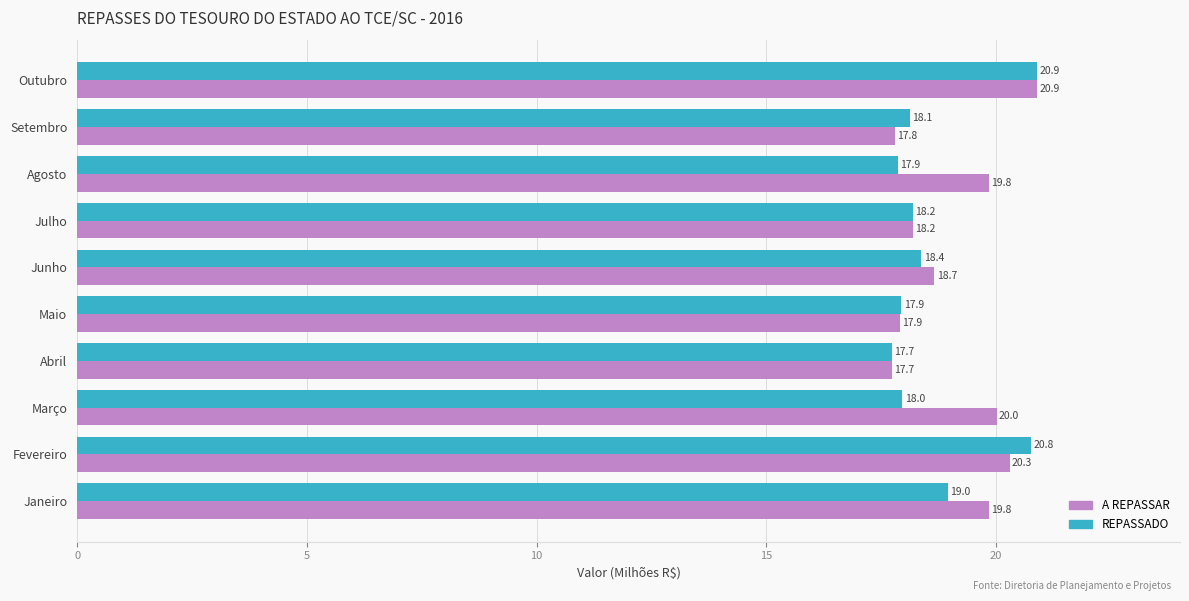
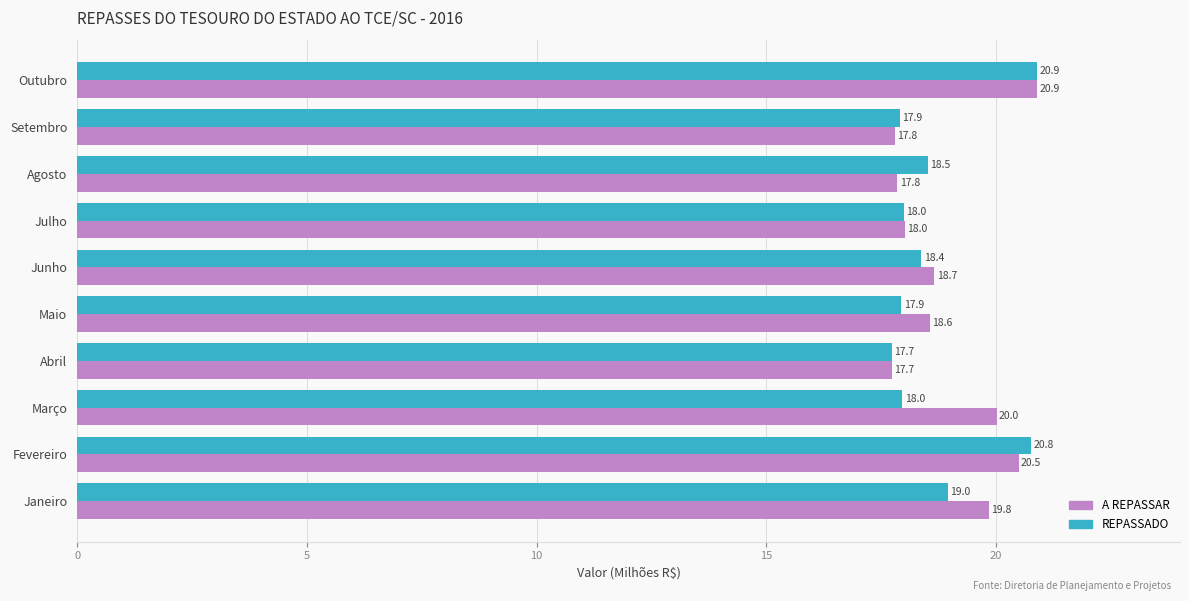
REPASSADO, Setembro: 18.1 -> 17.9
REPASSADO, Agosto: 17.9 -> 18.5
A REPASSAR, Agosto: 19.8 -> 17.8
REPASSADO, Julho: 18.2 -> 18.0
A REPASSAR, Julho: 18.2 -> 18.0
A REPASSAR, Maio: 17.9 -> 18.6
A REPASSAR, Fevereiro: 20.3 -> 20.5
